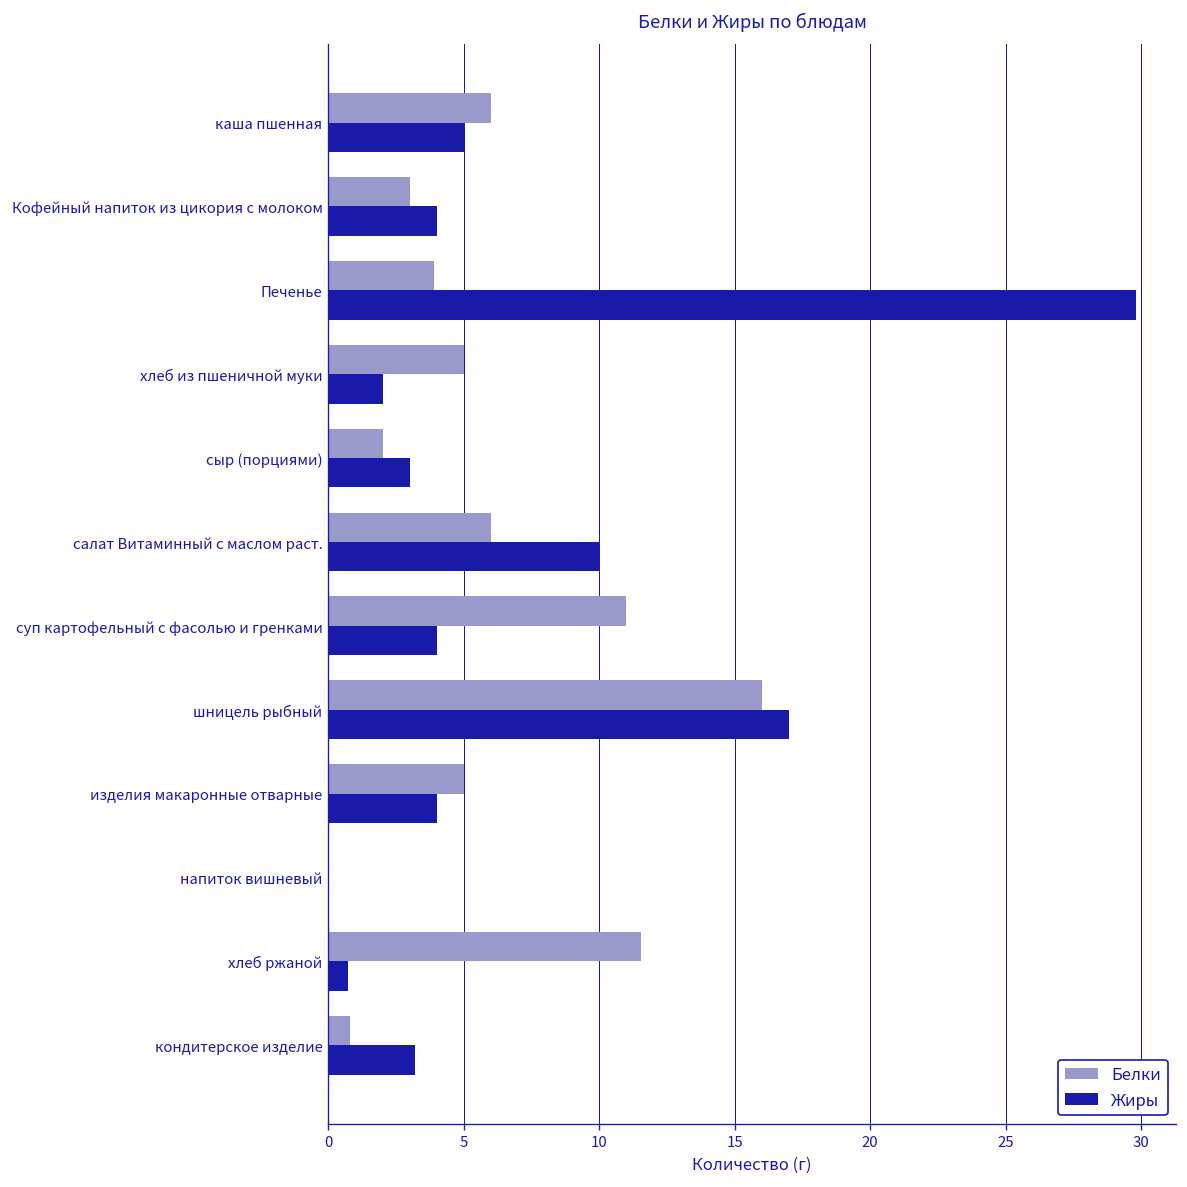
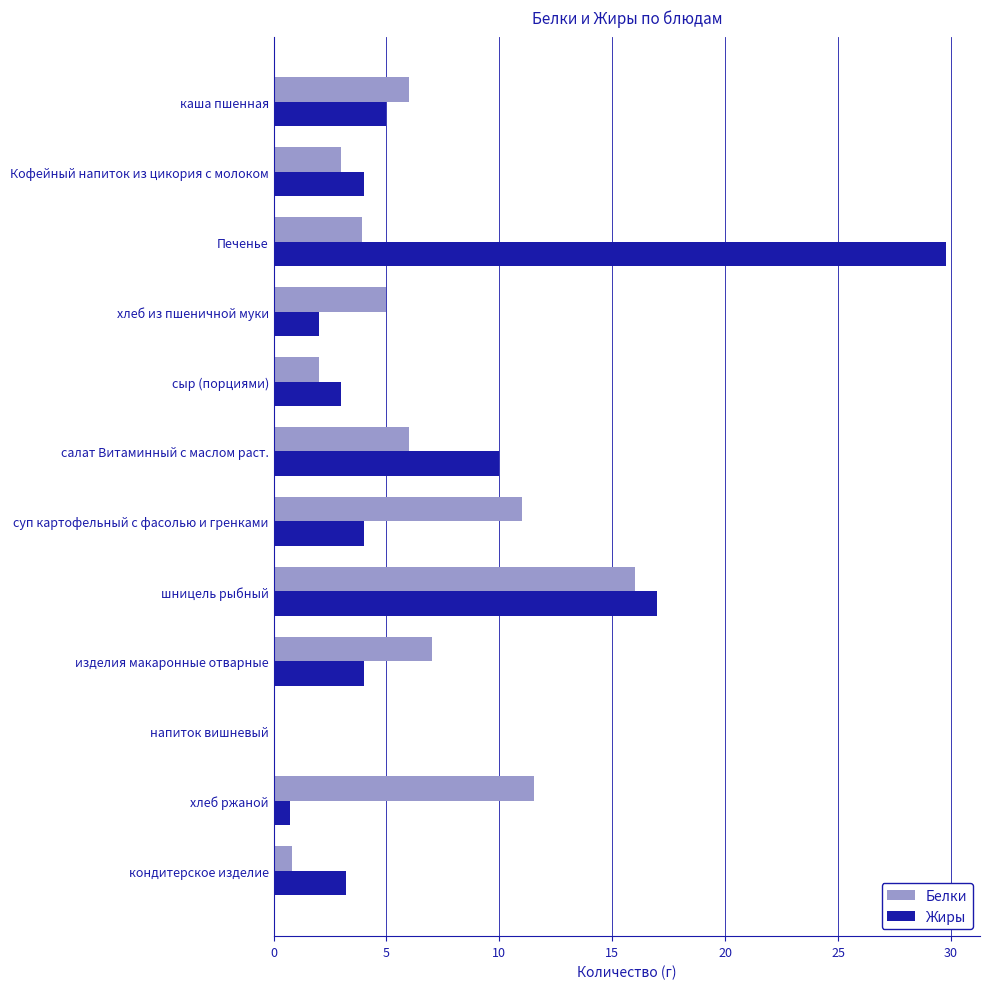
Белки, изделия макаронные отварные: 5 -> 7
